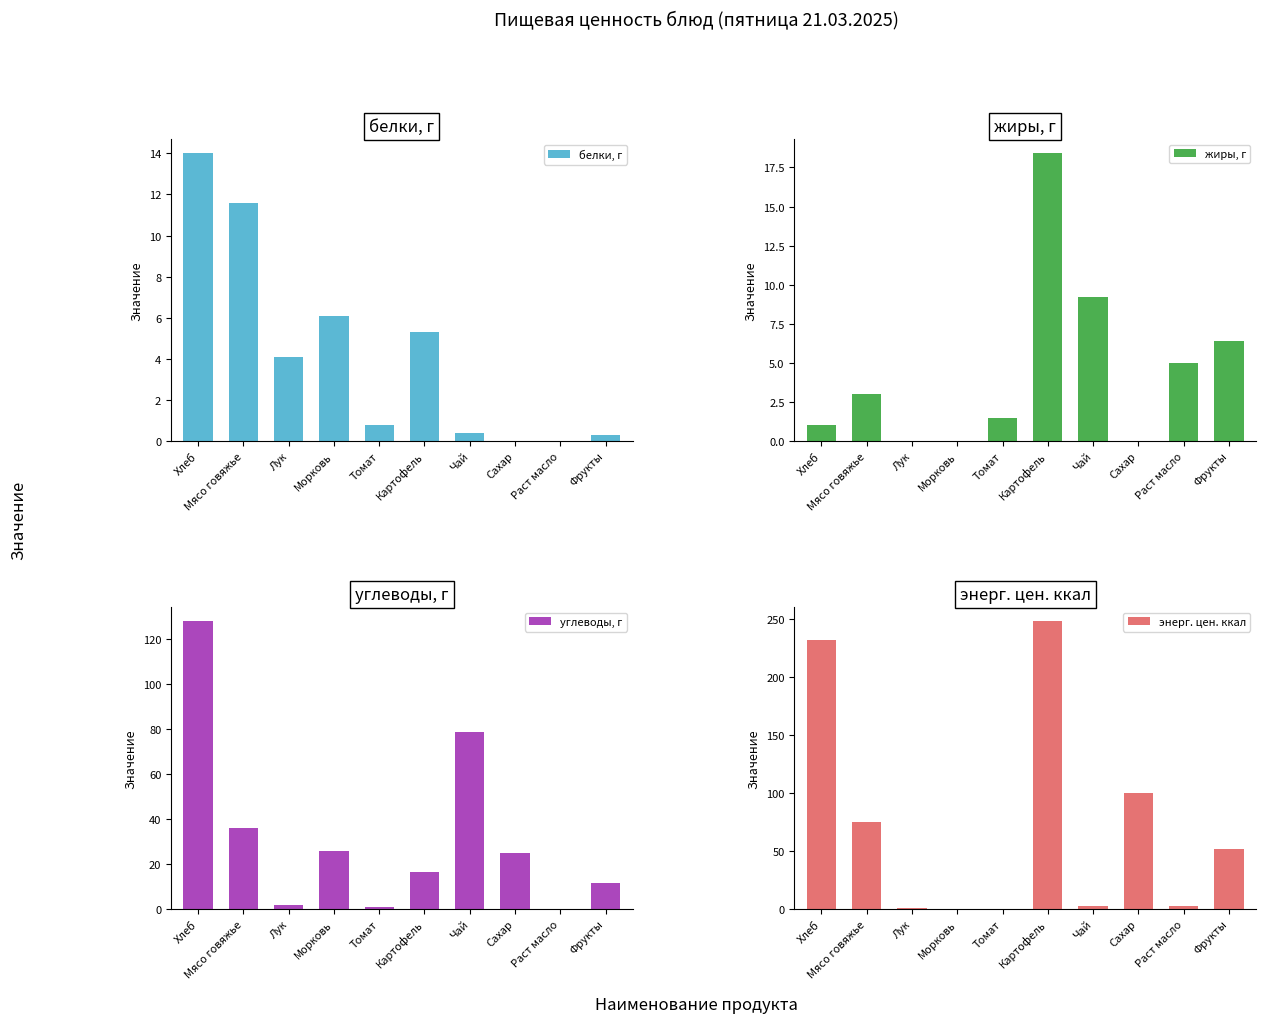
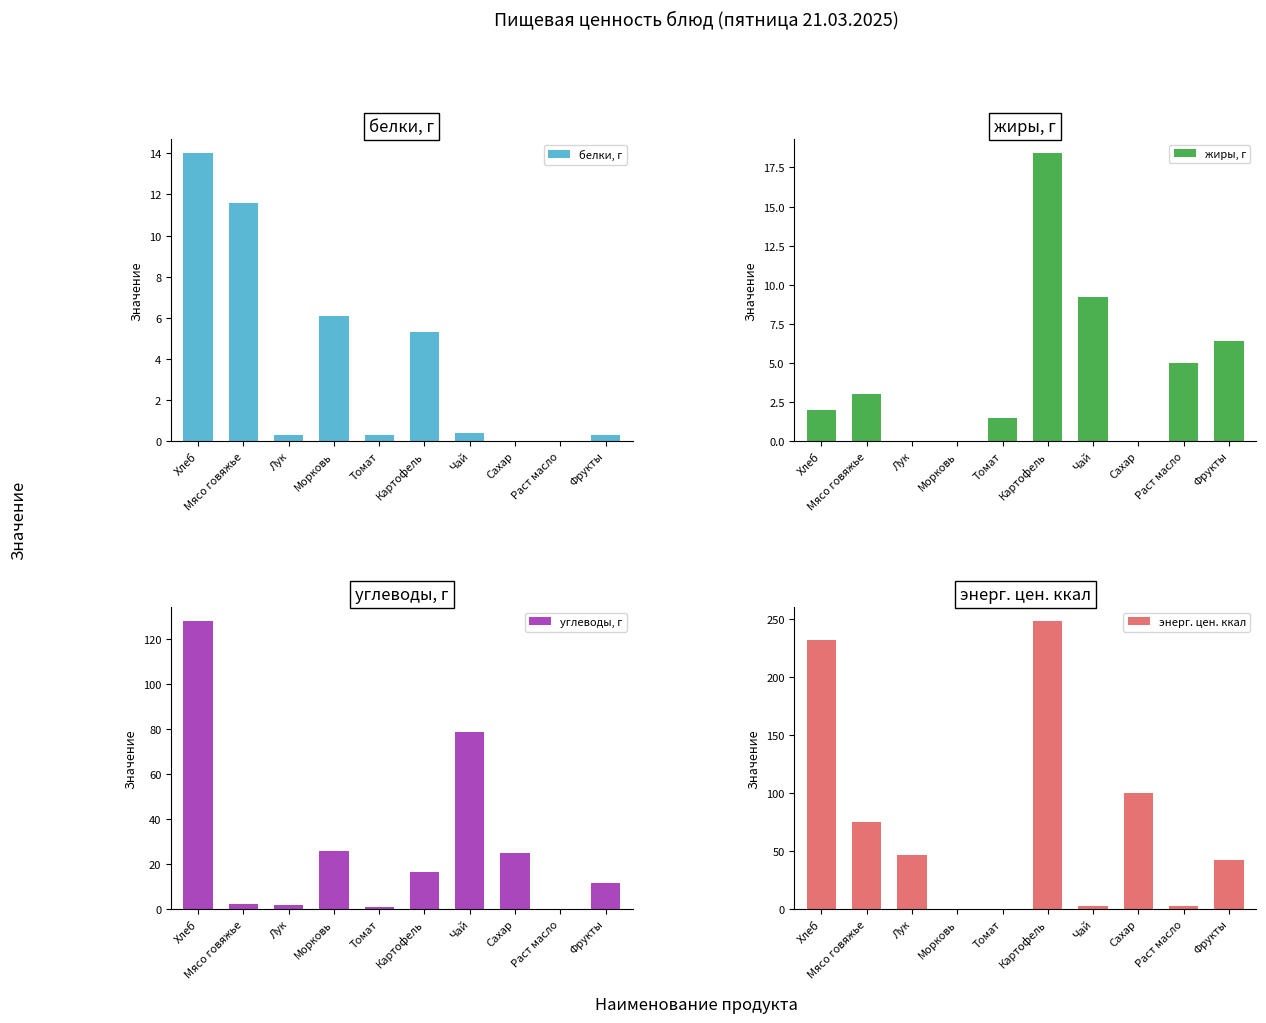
белки, г, Лук: 4.1 -> 0.3
белки, г, Томат: 0.8 -> 0.3
жиры, г, Хлеб: 1 -> 2
углеводы, г, Мясо говяжье: 36 -> 2
энерг. цен. ккал, Лук: 1 -> 47
энерг. цен. ккал, Фрукты: 52 -> 42
